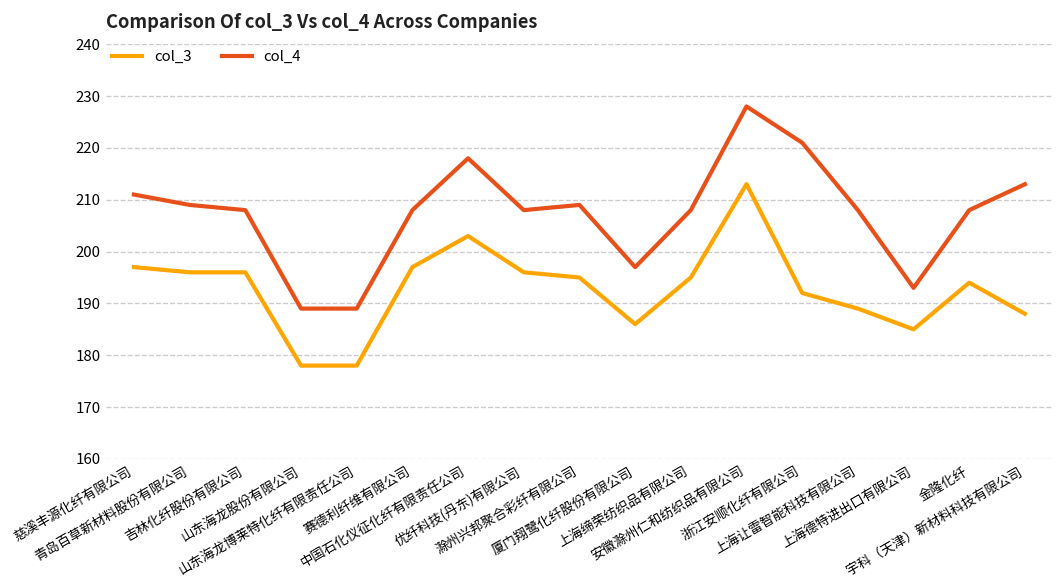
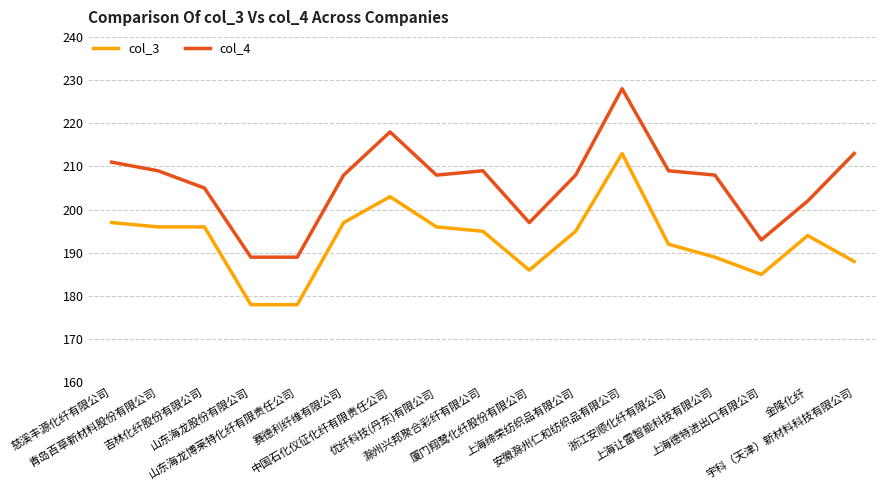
col_4, 吉林化纤股份有限公司: 208 -> 205
col_4, 浙江安顺化纤有限公司: 221 -> 209
col_4, 金隆化纤: 208 -> 202
